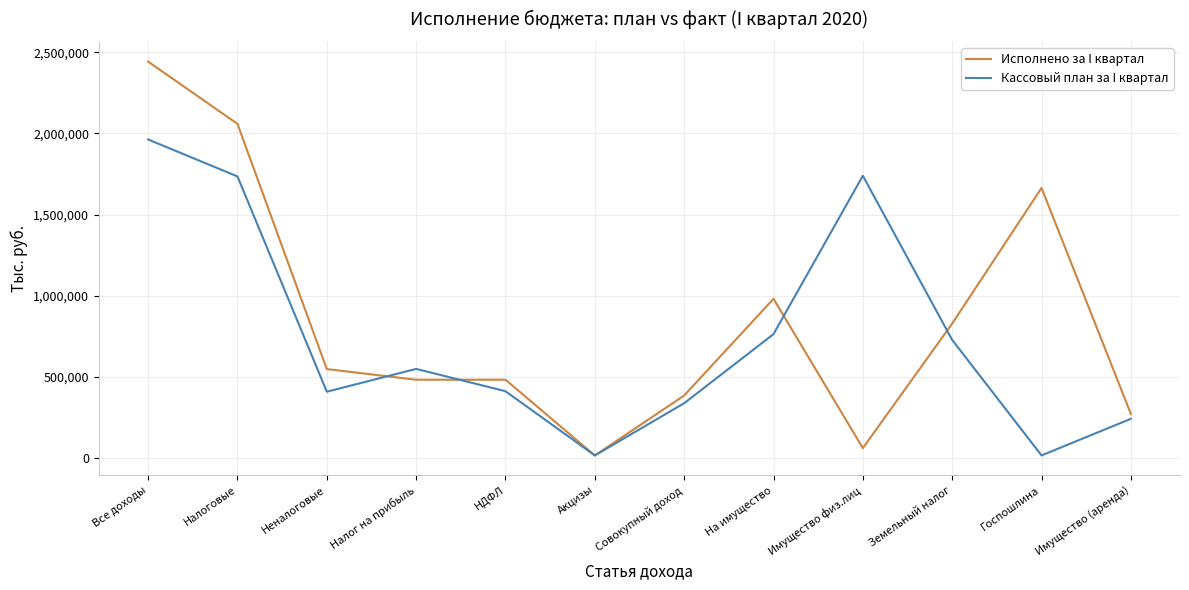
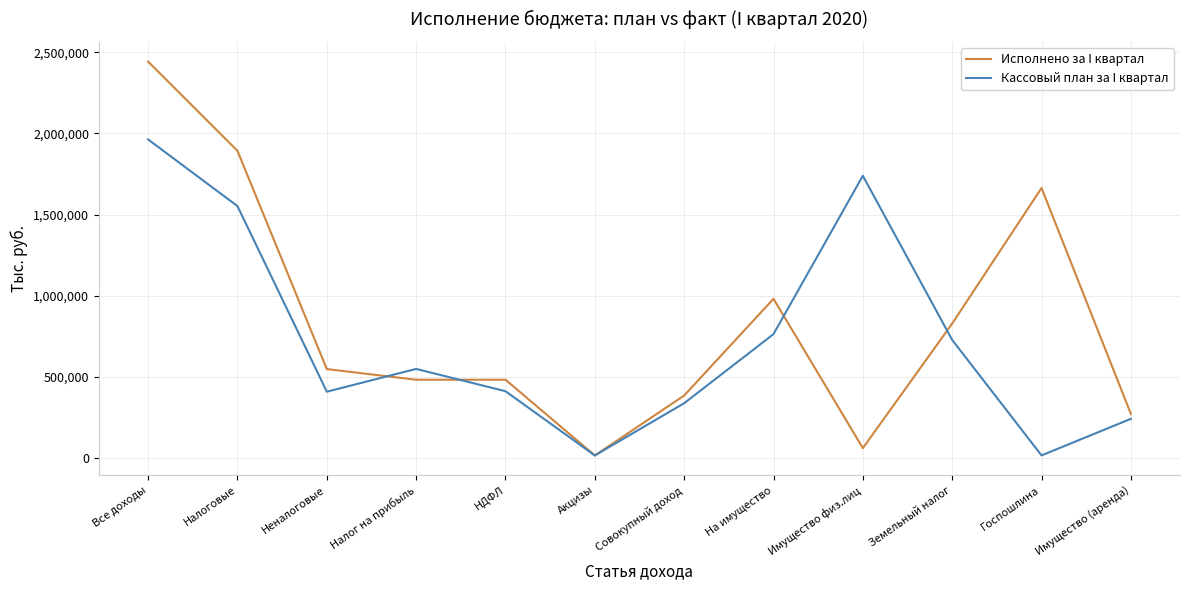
Исполнено за I квартал, Налоговые: 2,060,000 -> 1,890,000
Кассовый план за I квартал, Налоговые: 1,740,000 -> 1,550,000
